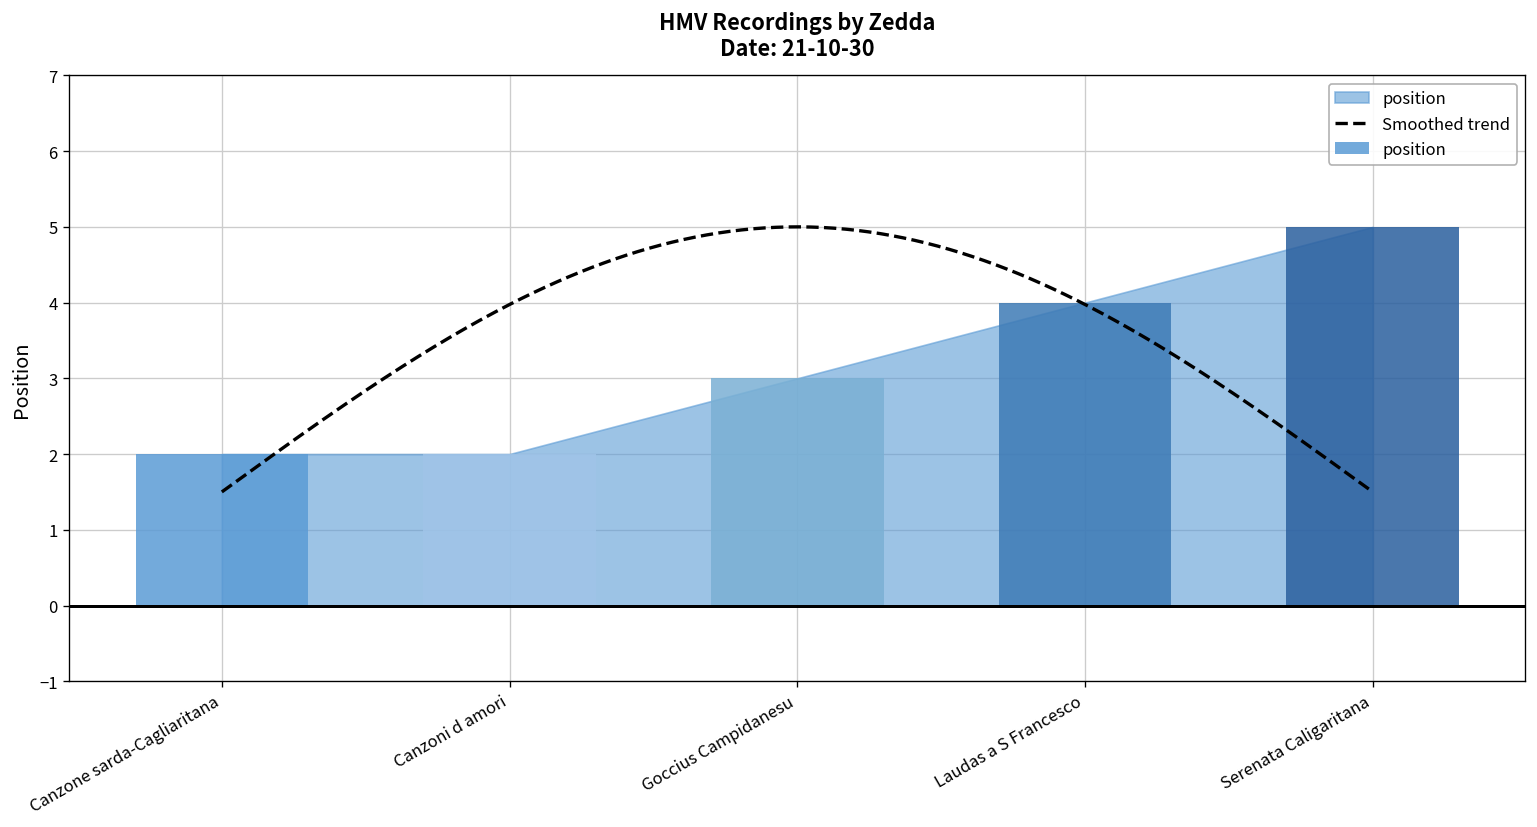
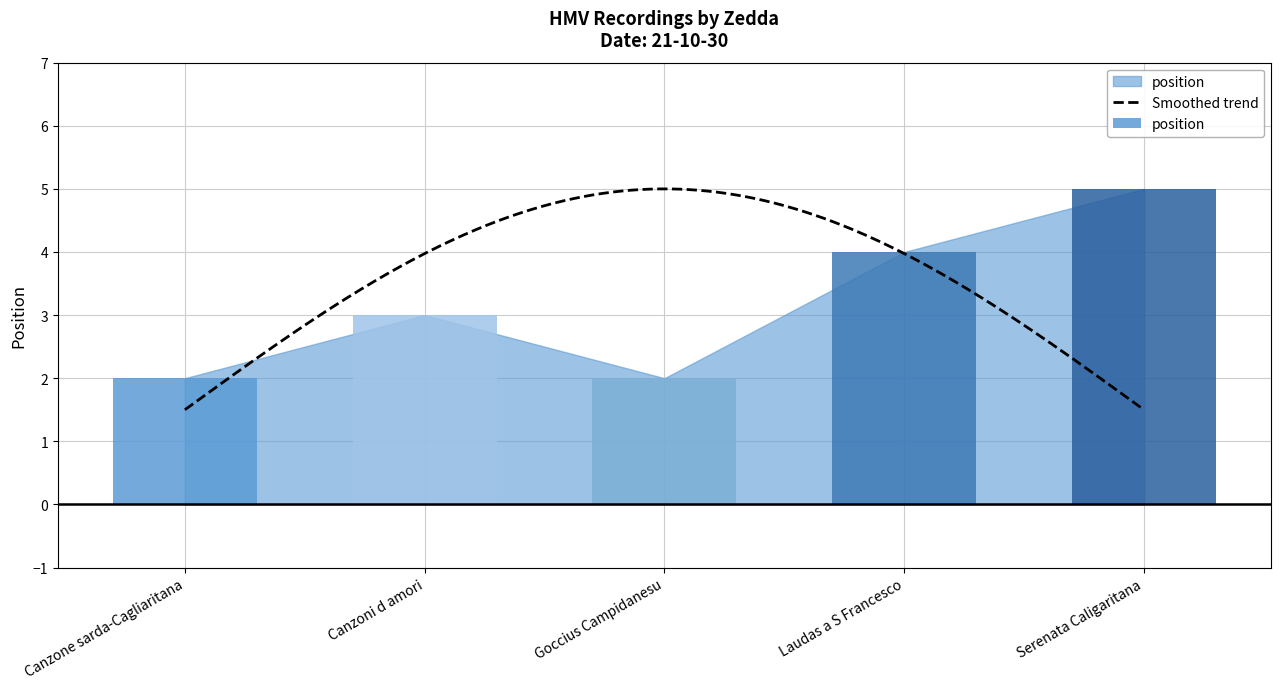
position, Canzoni d amori: 2 -> 3
position, Goccius Campidanesu: 3 -> 2
